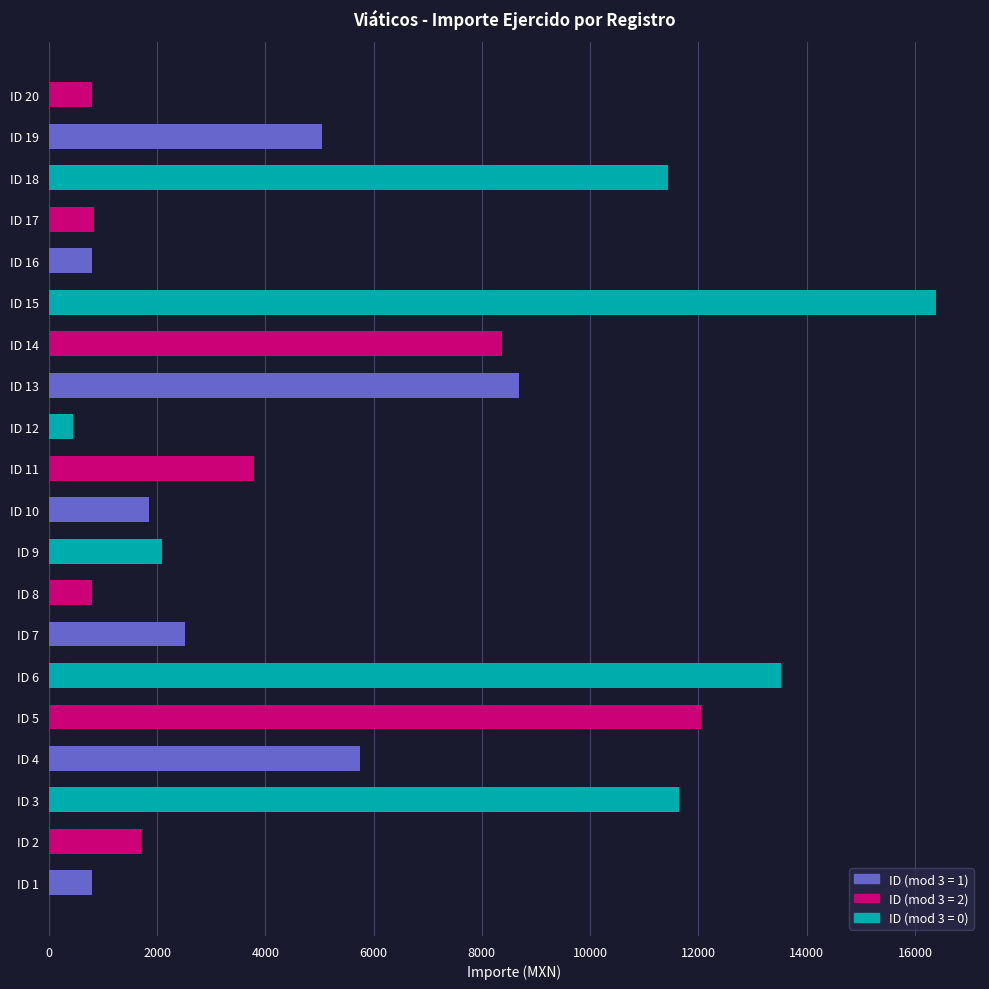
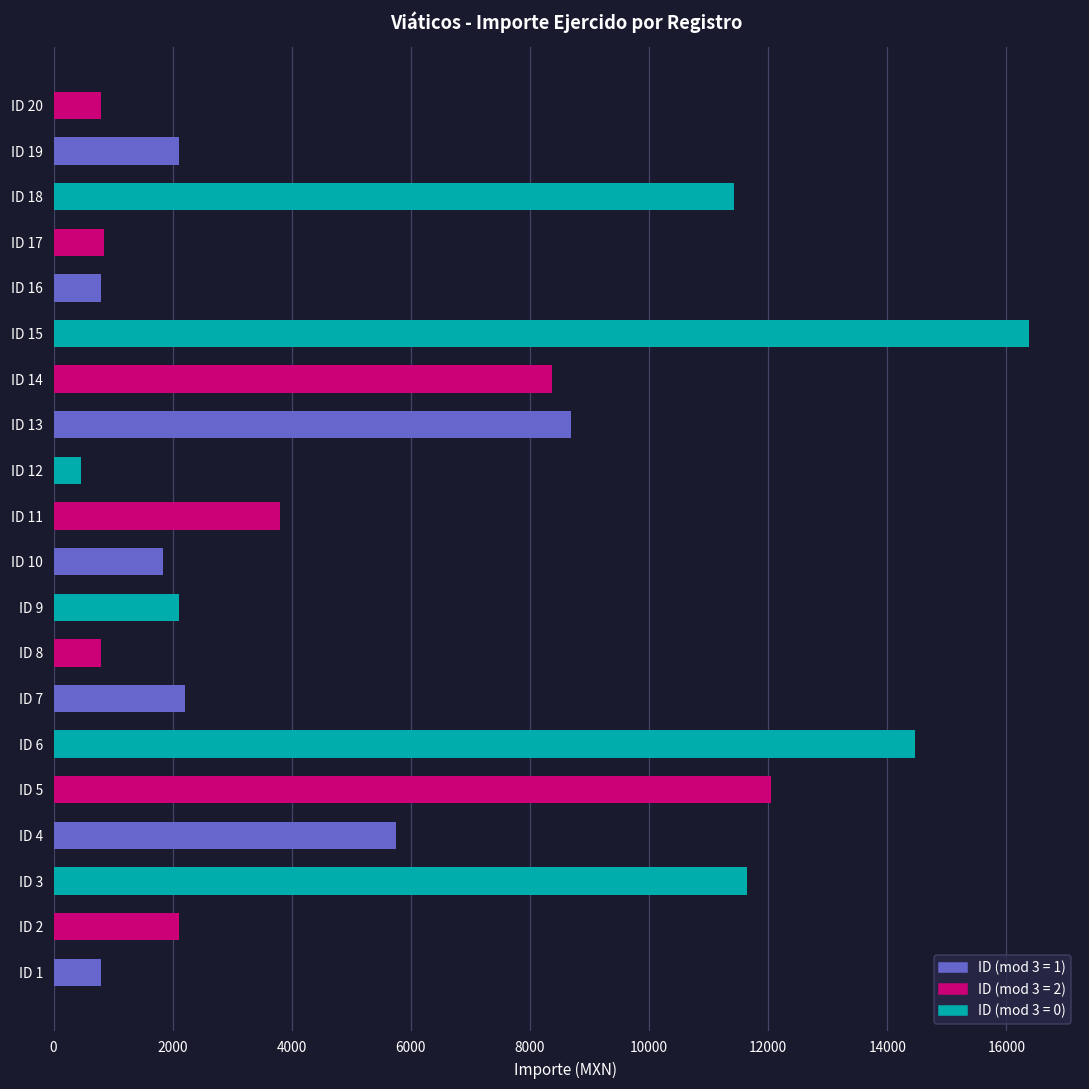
ID 19: 5100 -> 2100
ID 7: 2500 -> 2200
ID 6: 13500 -> 14500
ID 2: 1700 -> 2100
